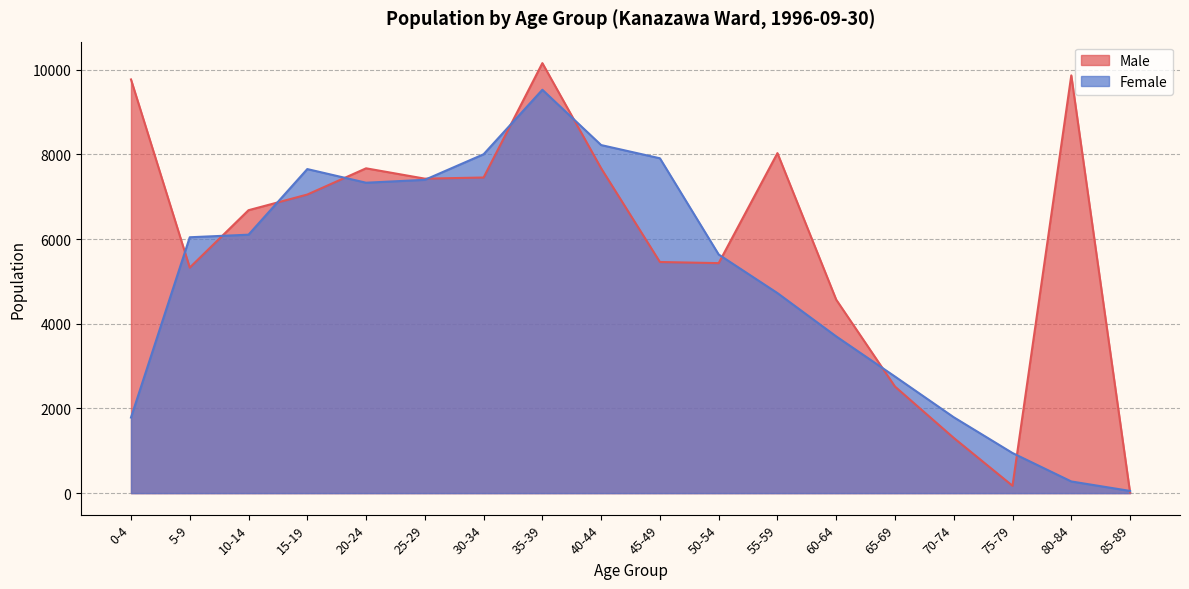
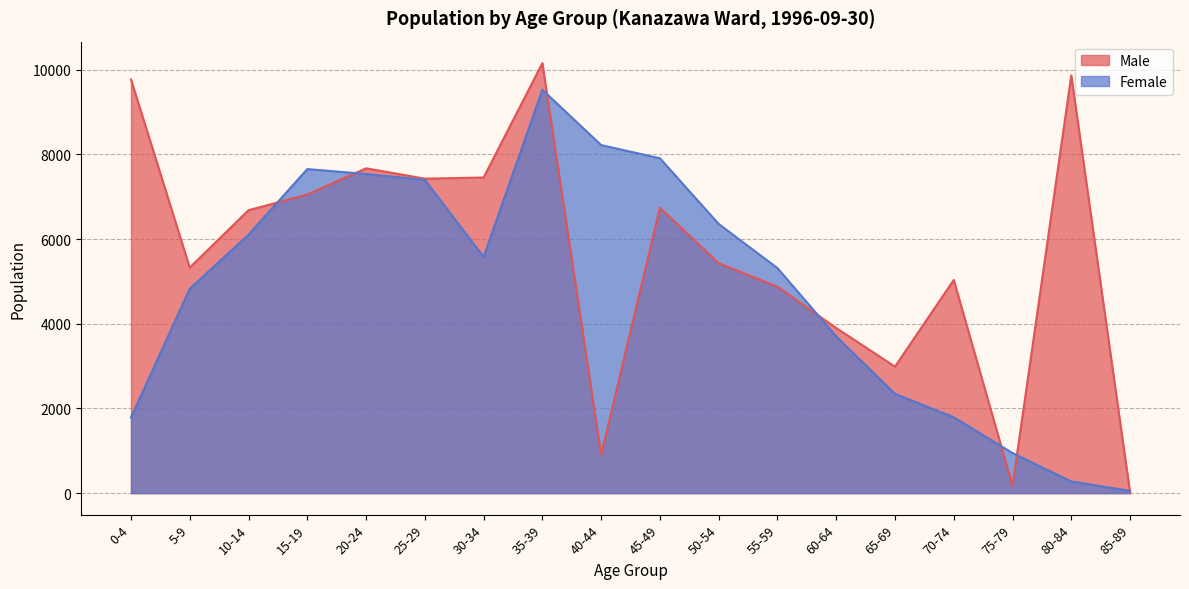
Female, 5-9: 6000 -> 4800
Female, 20-24: 7300 -> 7500
Female, 30-34: 8000 -> 5600
Male, 40-44: 7700 -> 900
Male, 45-49: 5500 -> 6700
Female, 50-54: 5600 -> 6400
Male, 55-59: 8000 -> 4900
Female, 55-59: 4700 -> 5300
Male, 60-64: 4600 -> 3900
Male, 65-69: 2500 -> 3000
Female, 65-69: 2800 -> 2300
Male, 70-74: 1300 -> 5000
